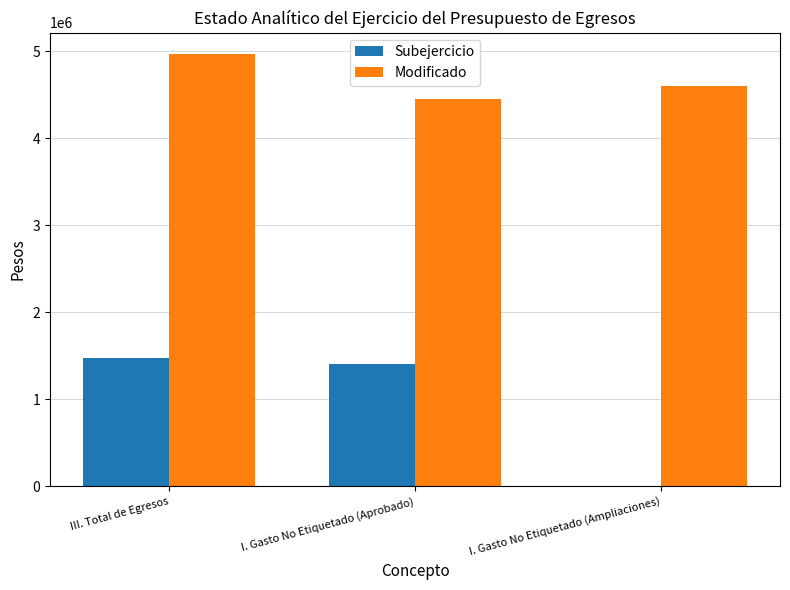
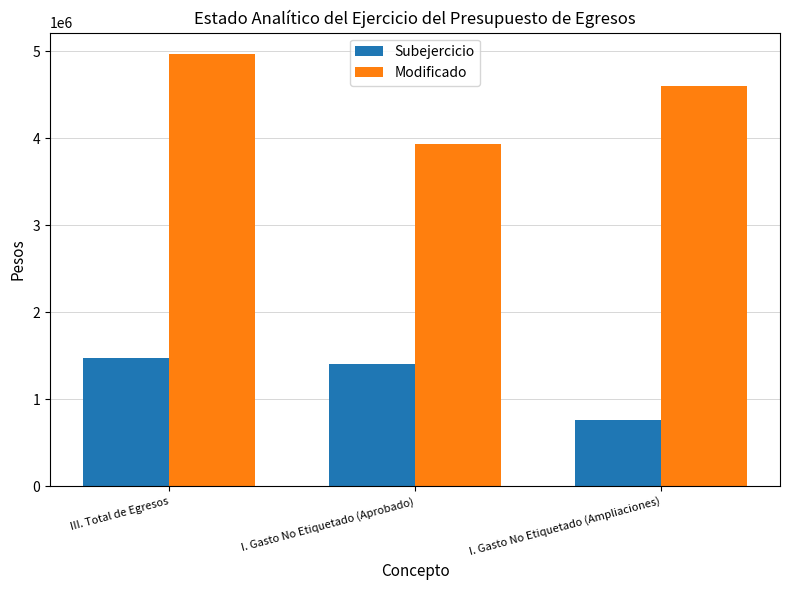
Modificado, I. Gasto No Etiquetado (Aprobado): 4500000 -> 3900000
Subejercicio, I. Gasto No Etiquetado (Ampliaciones): 0 -> 800000
